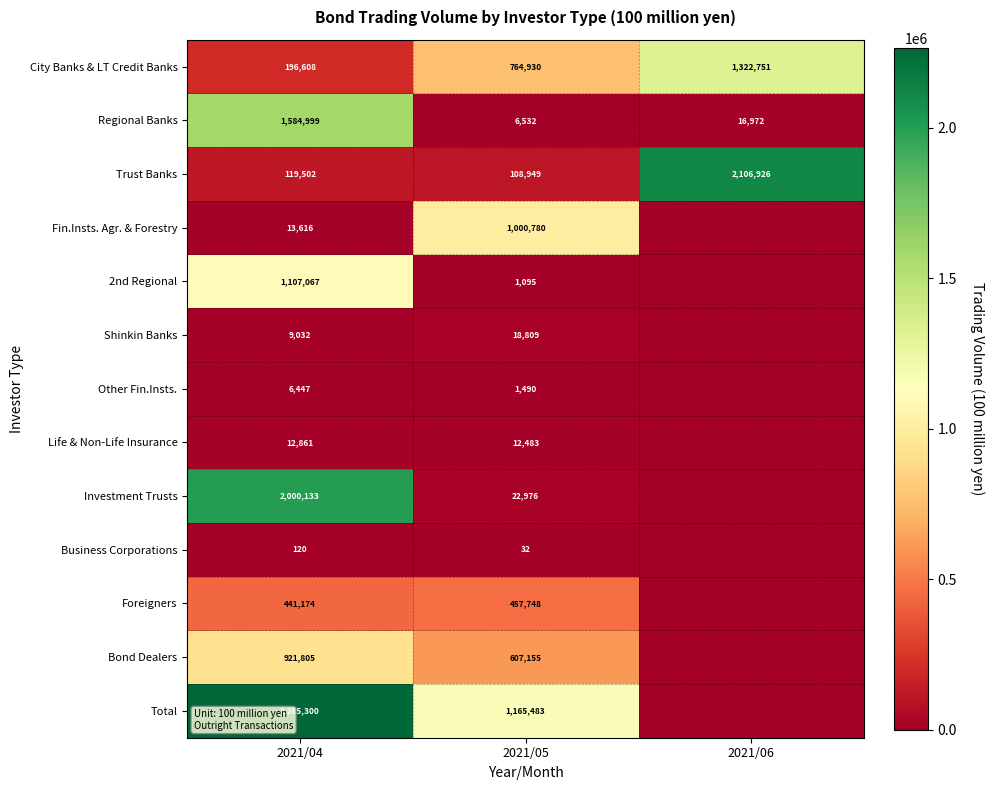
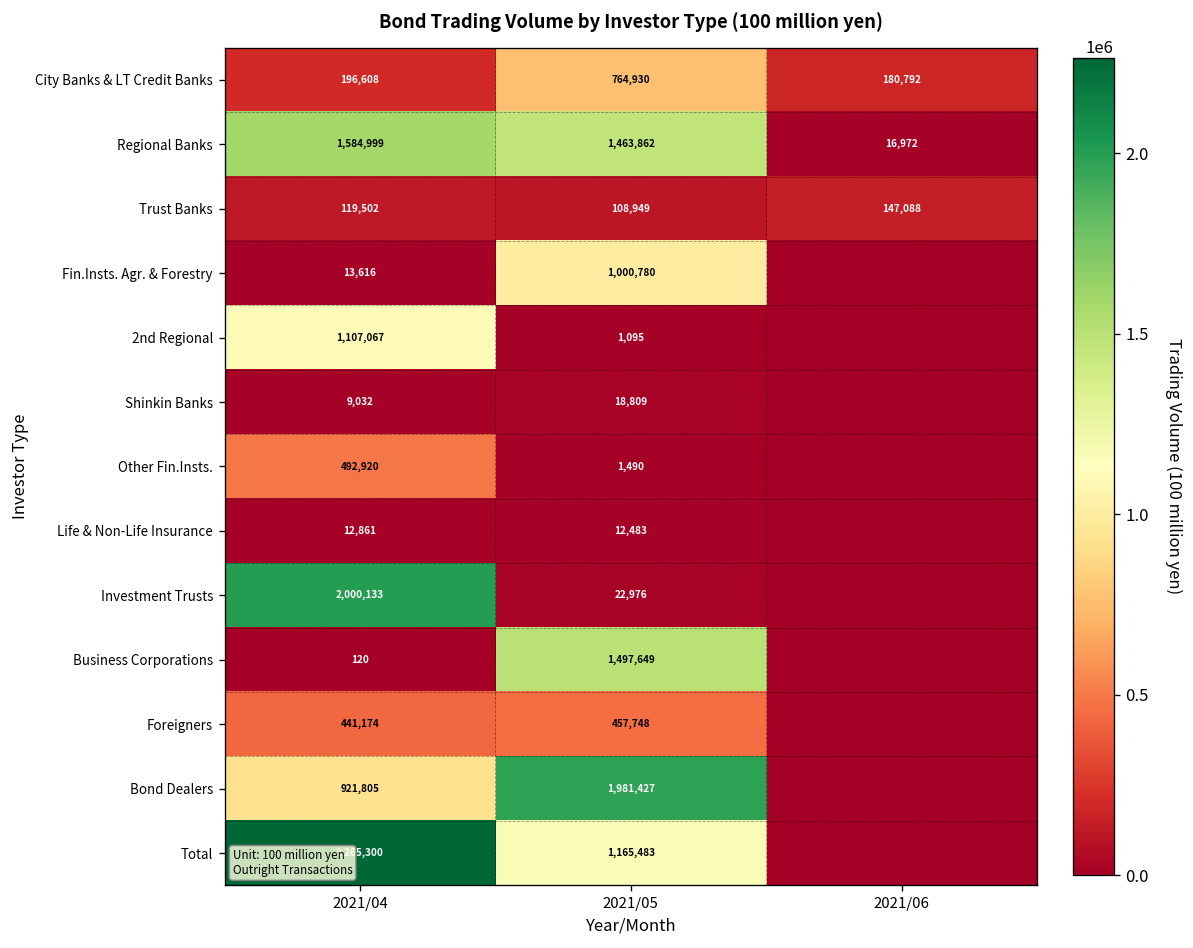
City Banks & LT Credit Banks, 2021/06: 1,322,751 -> 180,792
Regional Banks, 2021/05: 6,532 -> 1,463,862
Trust Banks, 2021/06: 2,106,926 -> 147,088
Other Fin.Insts., 2021/04: 6,447 -> 492,920
Business Corporations, 2021/05: 32 -> 1,497,649
Bond Dealers, 2021/05: 607,155 -> 1,981,427
